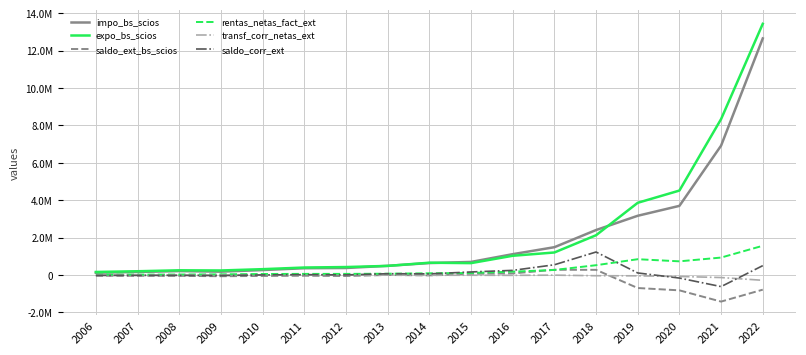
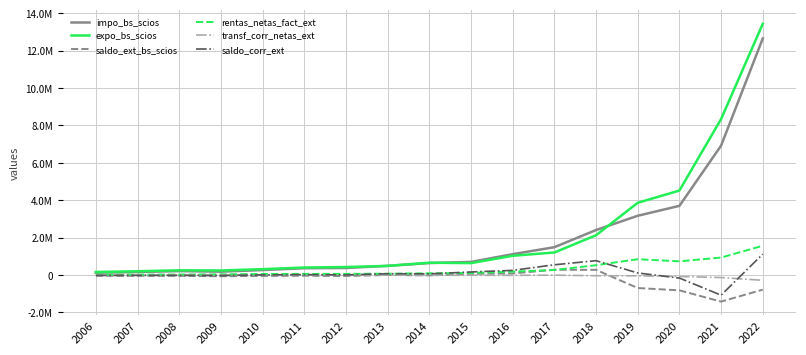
saldo_corr_ext, 2018: 1200000 -> 800000
saldo_corr_ext, 2021: -600000 -> -1100000
saldo_corr_ext, 2022: 500000 -> 1100000
